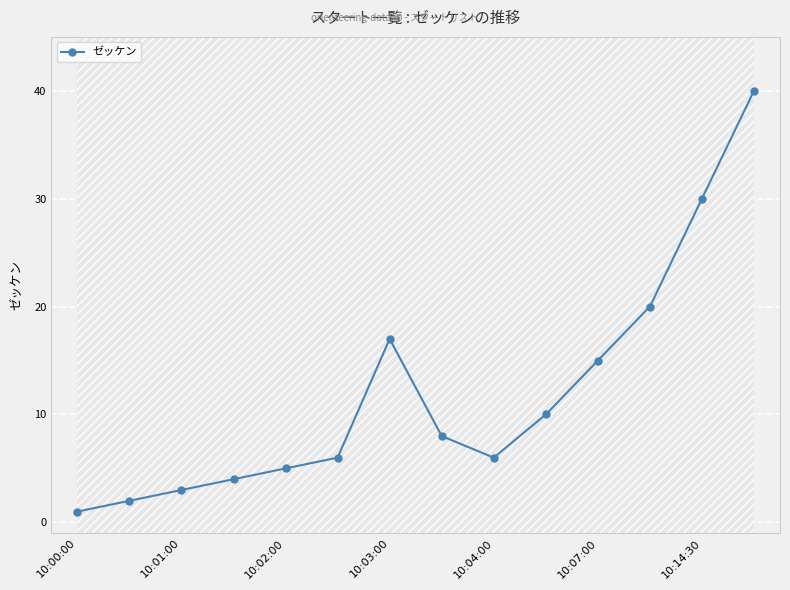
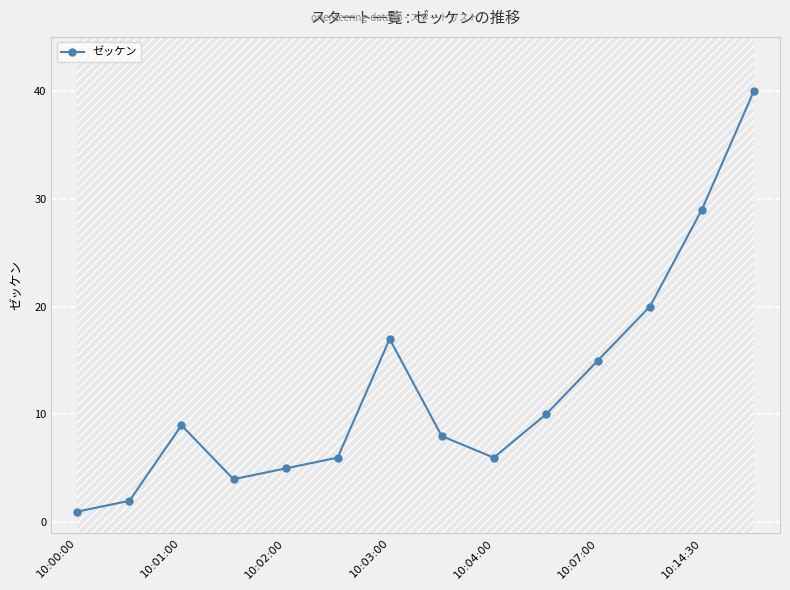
ゼッケン, 10:01:00: 3 -> 9
ゼッケン, 10:14:30: 30 -> 29
